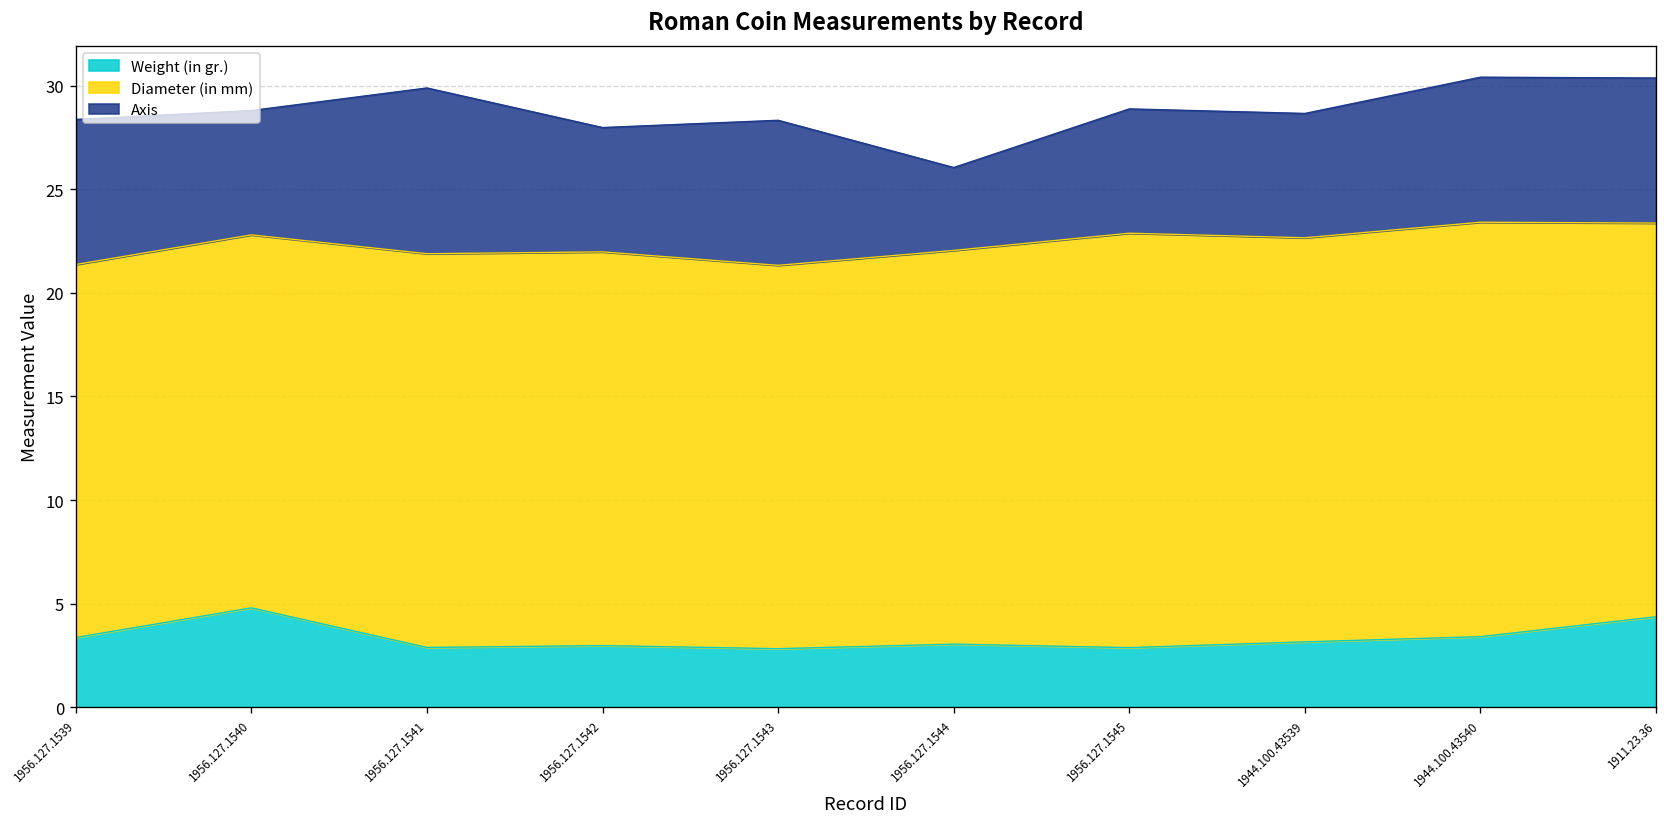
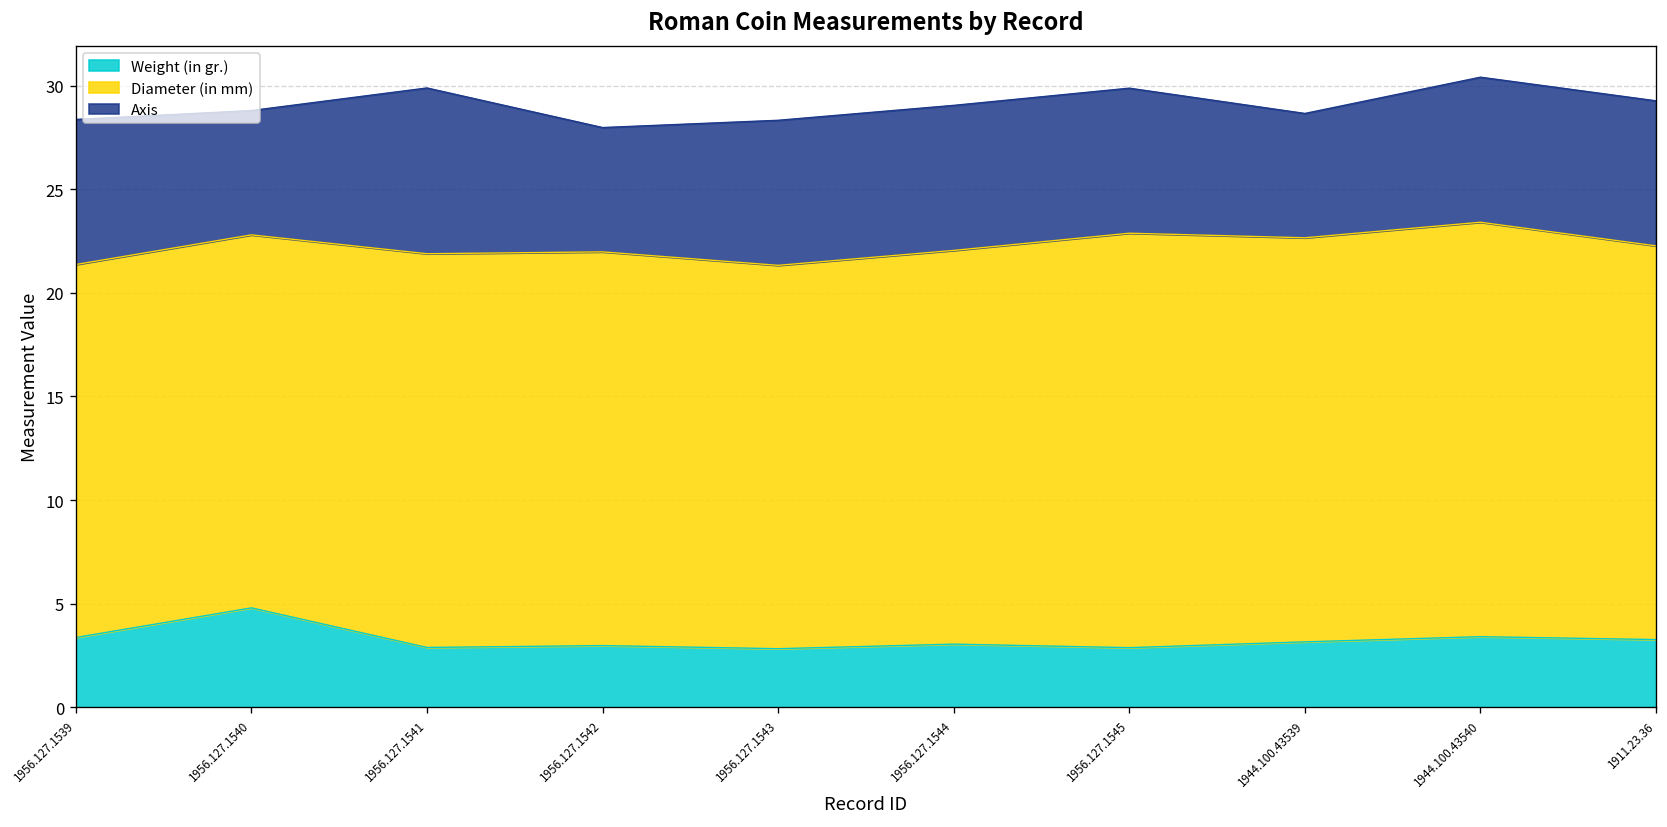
Axis, 1956.127.1544: 4 -> 7
Axis, 1956.127.1545: 6 -> 7
Weight (in gr.), 1911.23.36: 4.4 -> 3.3
